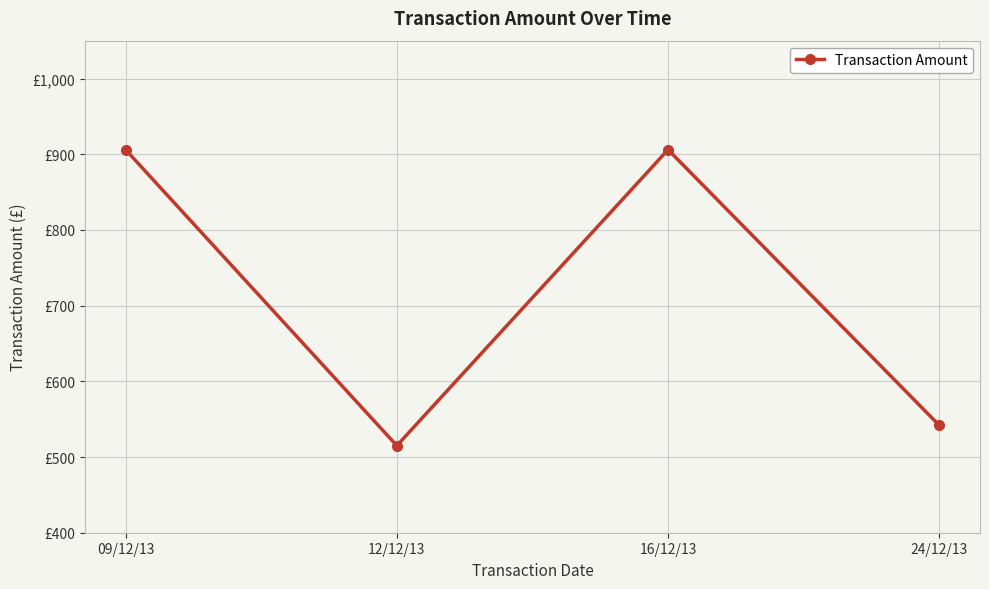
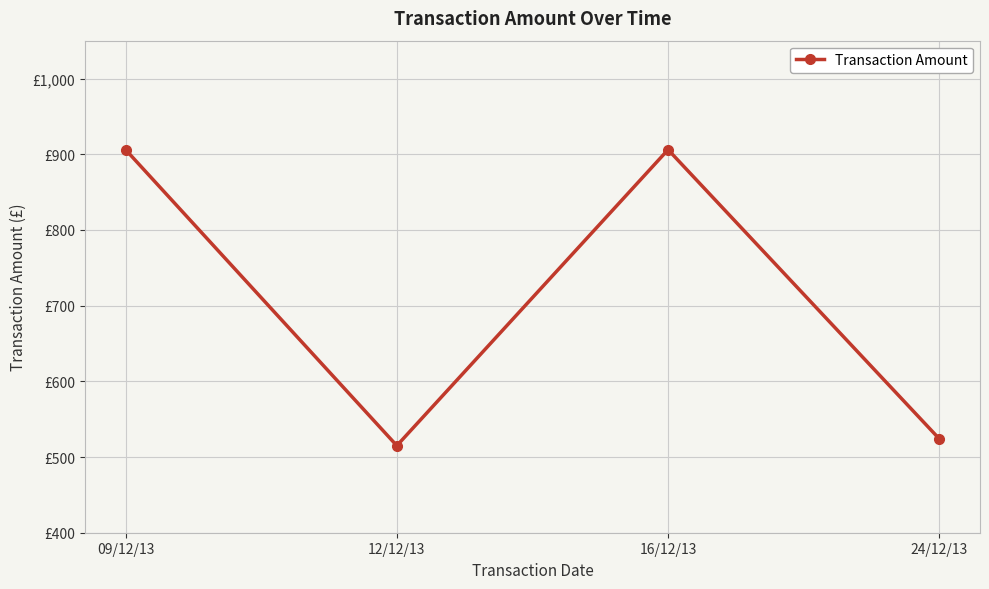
24/12/13: £540 -> £520
